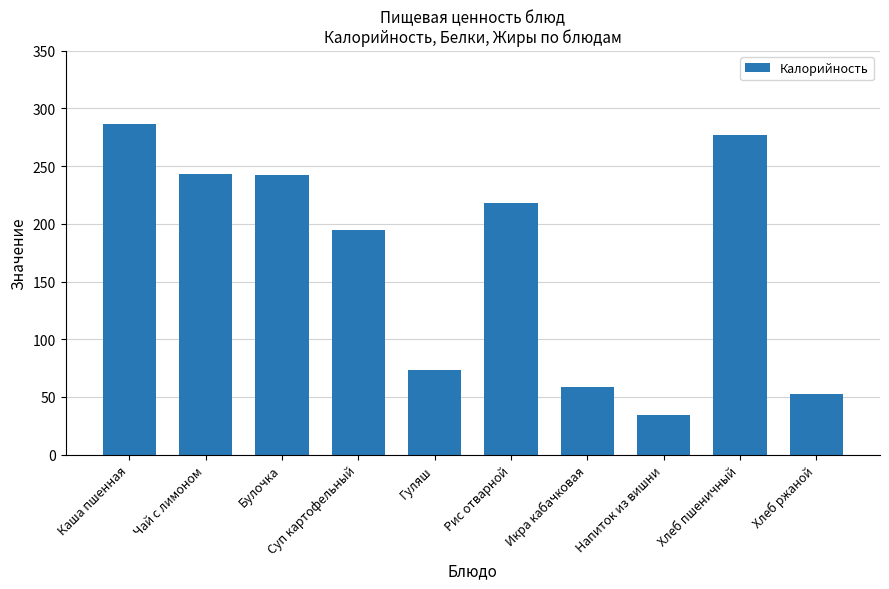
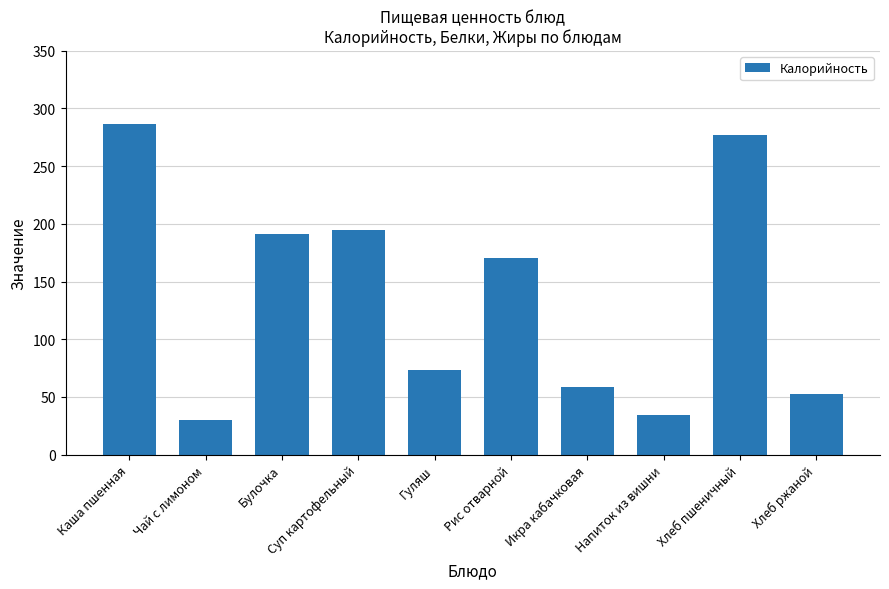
Чай с лимоном: 244 -> 30
Булочка: 242 -> 191
Рис отварной: 218 -> 170
